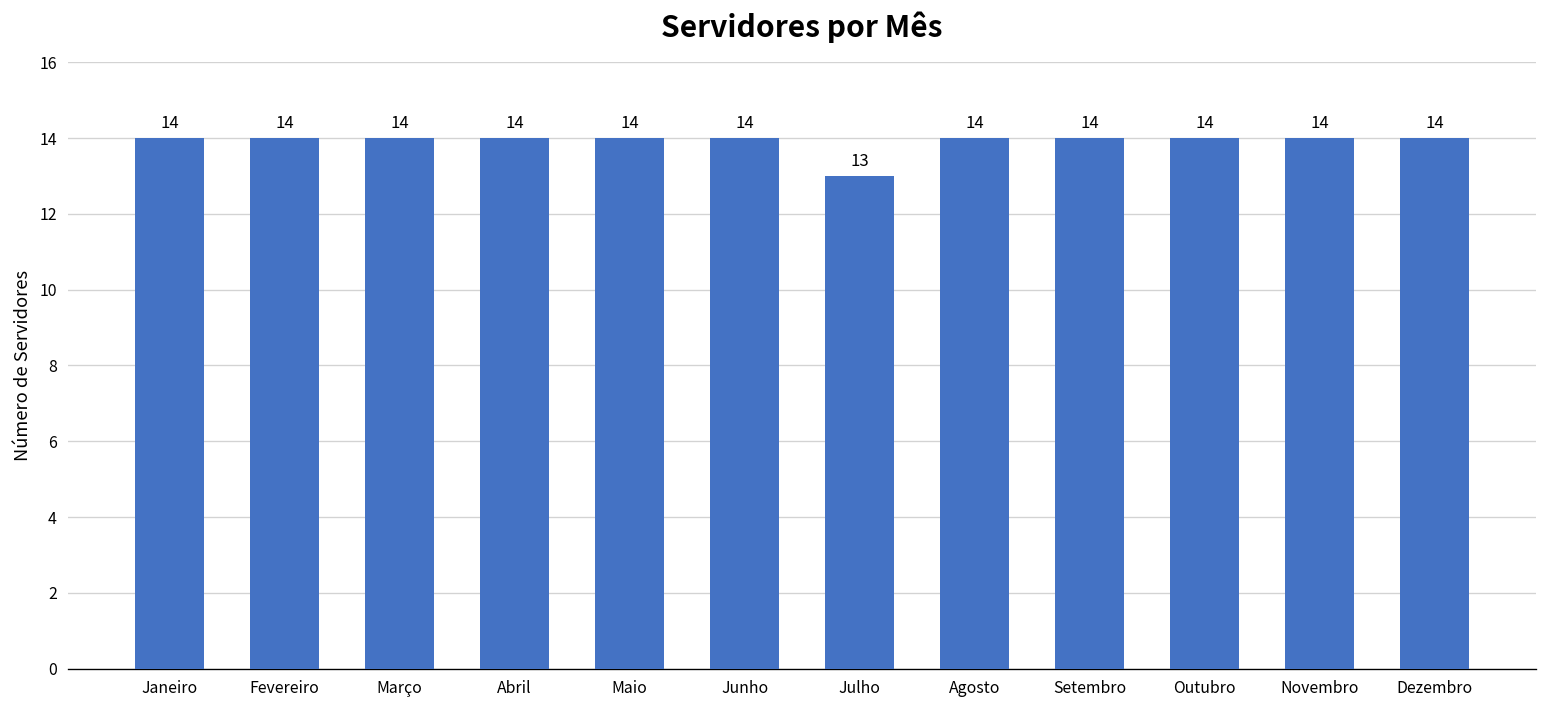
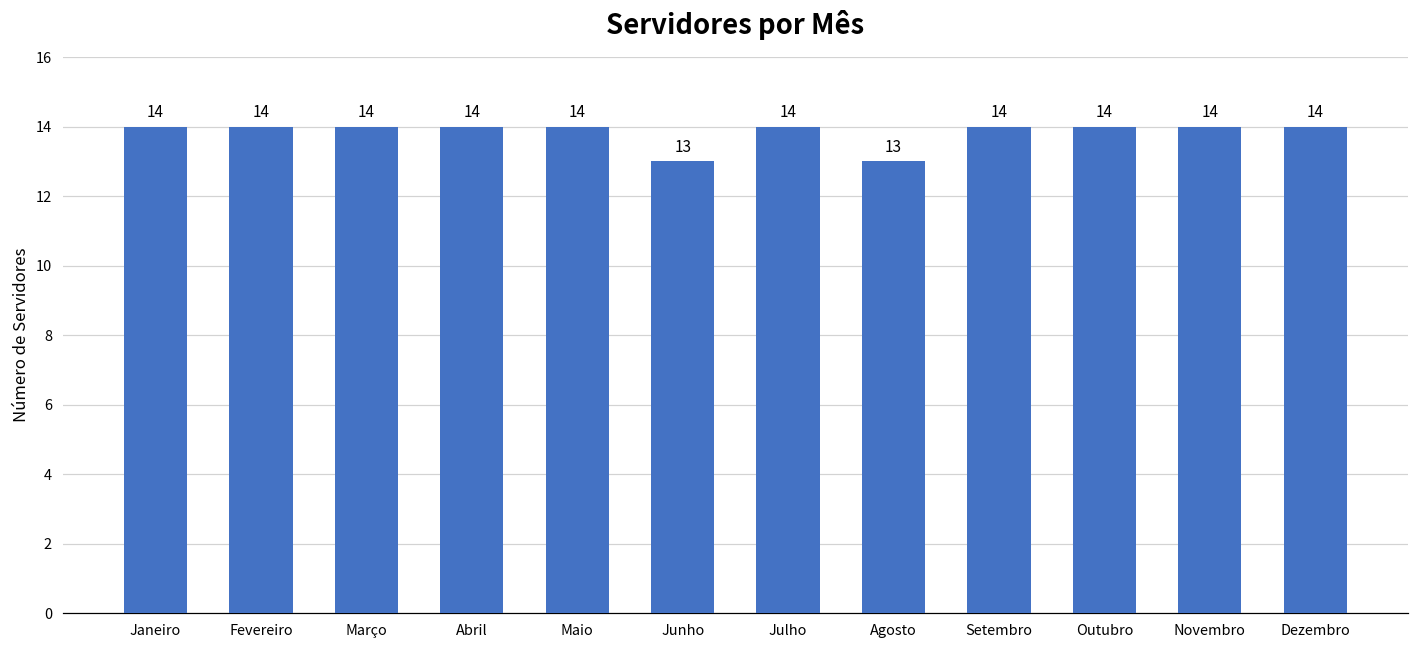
Junho: 14 -> 13
Julho: 13 -> 14
Agosto: 14 -> 13
